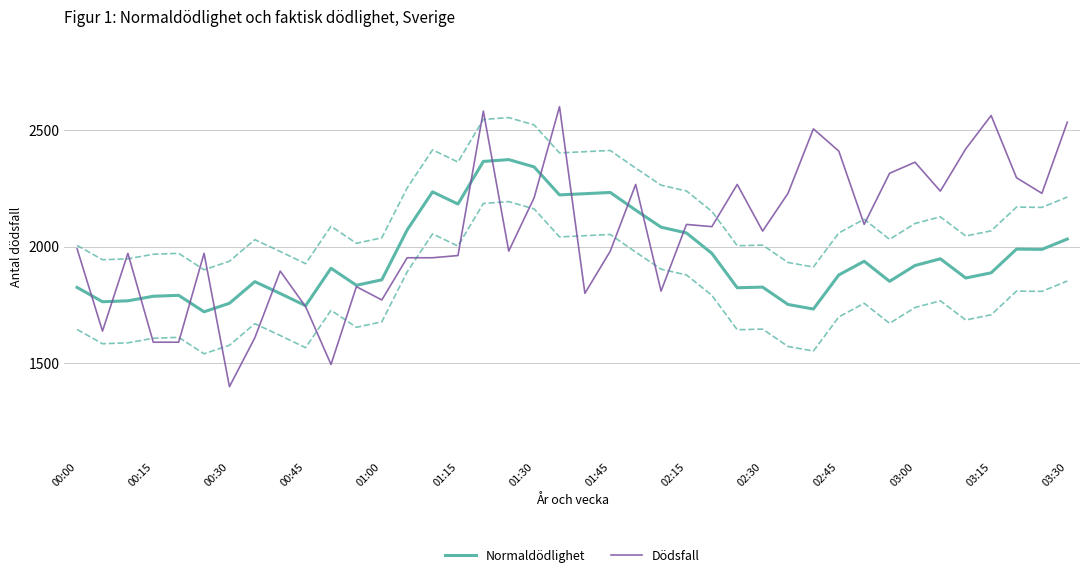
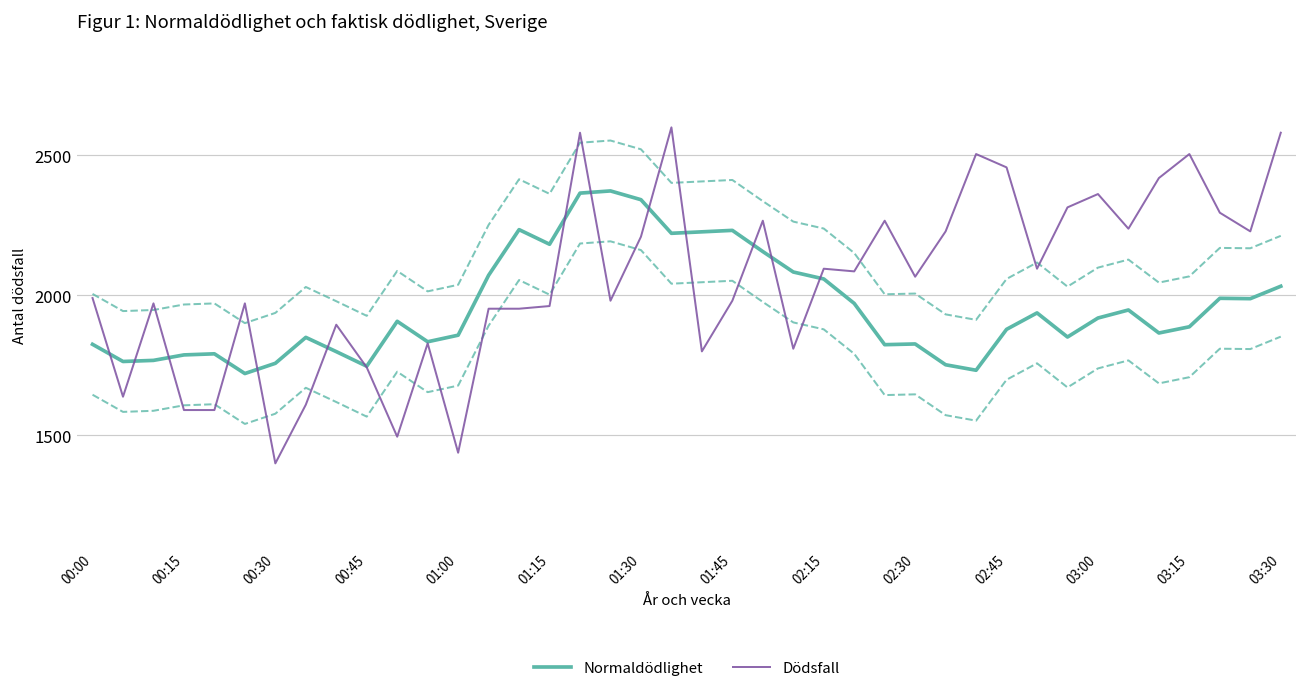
Dödsfall, 01:00: 1770 -> 1440
Dödsfall, 02:45: 2410 -> 2460
Dödsfall, 03:15: 2560 -> 2500
Dödsfall, 03:30: 2530 -> 2580
